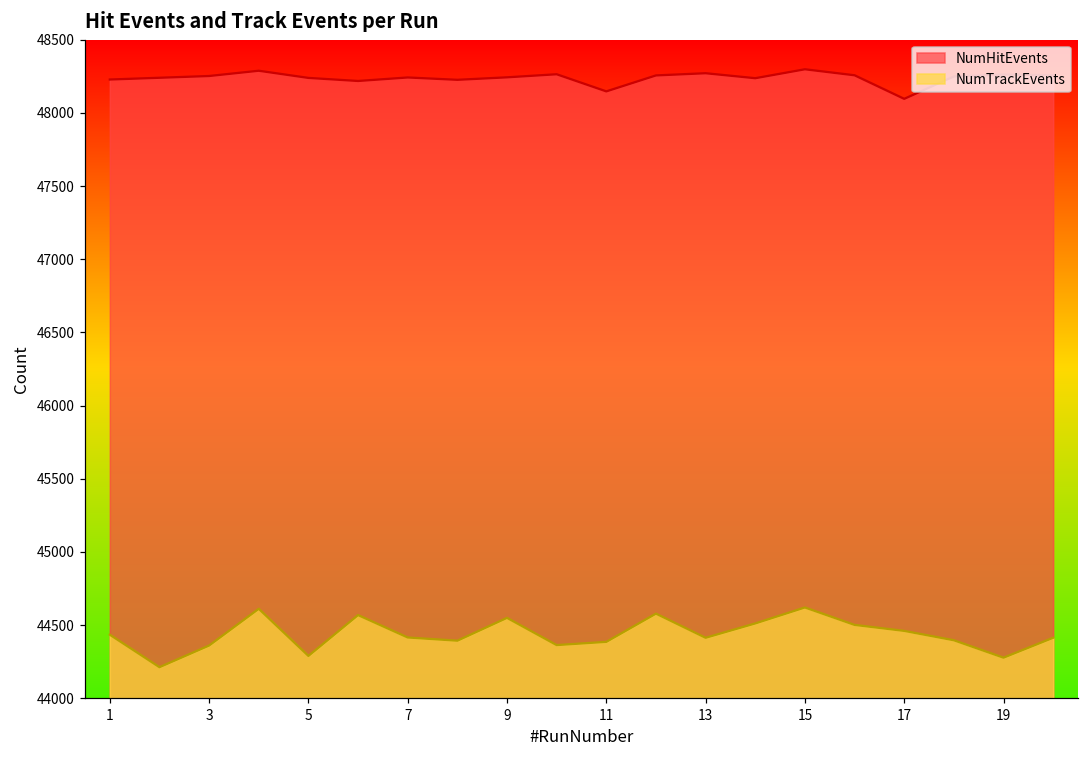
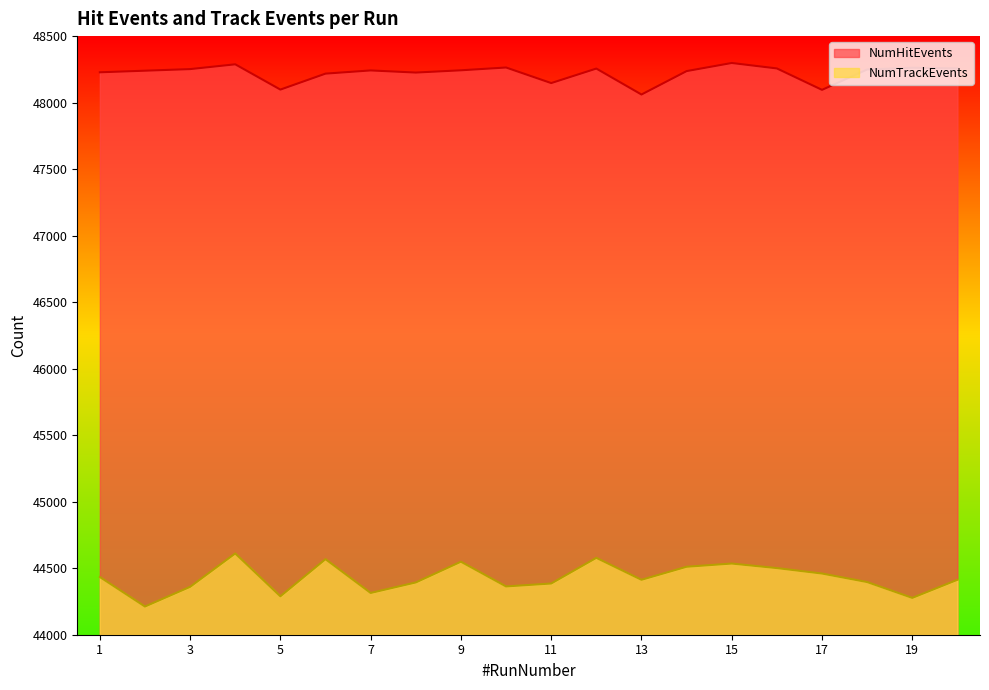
NumHitEvents, 5: 48240 -> 48100
NumTrackEvents, 7: 44420 -> 44310
NumHitEvents, 13: 48270 -> 48060
NumTrackEvents, 15: 44620 -> 44540
